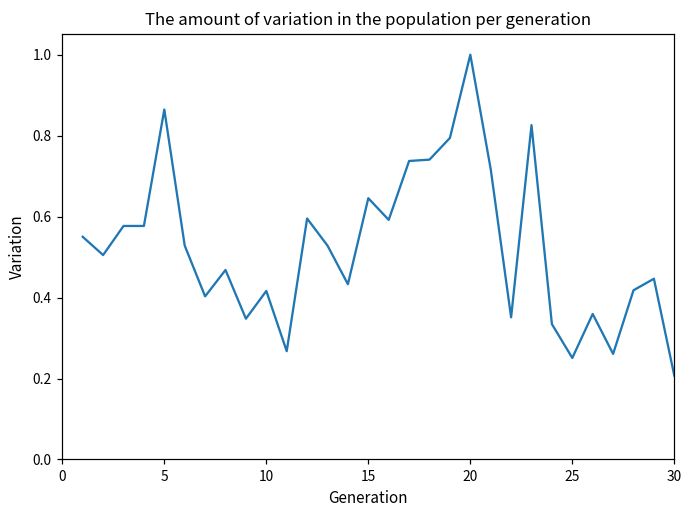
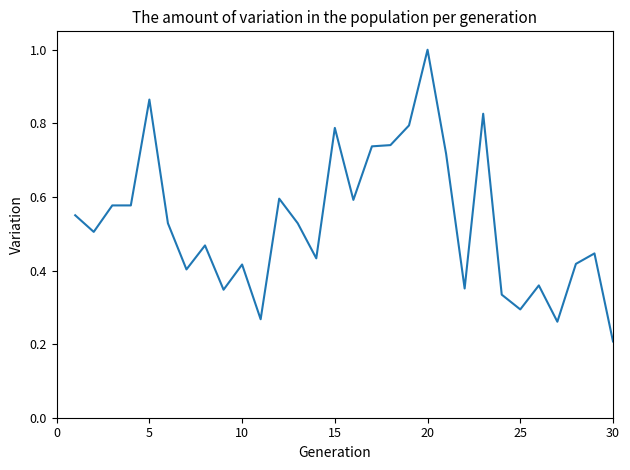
15: 0.65 -> 0.79
25: 0.25 -> 0.29
